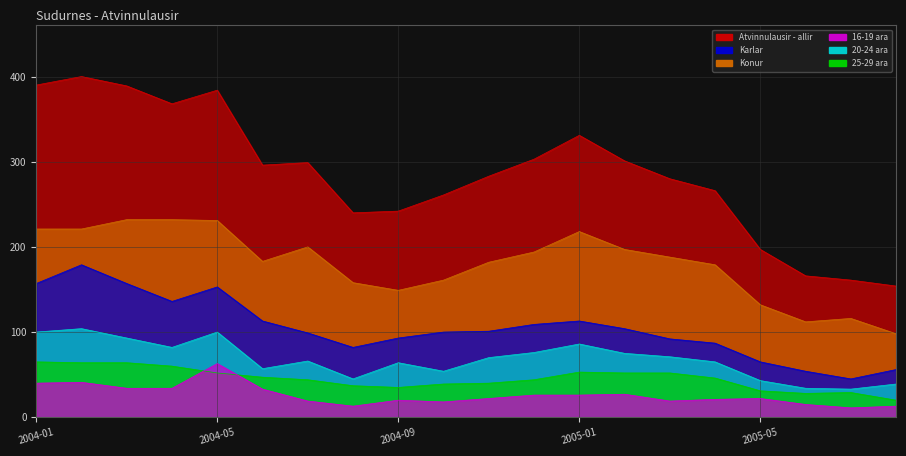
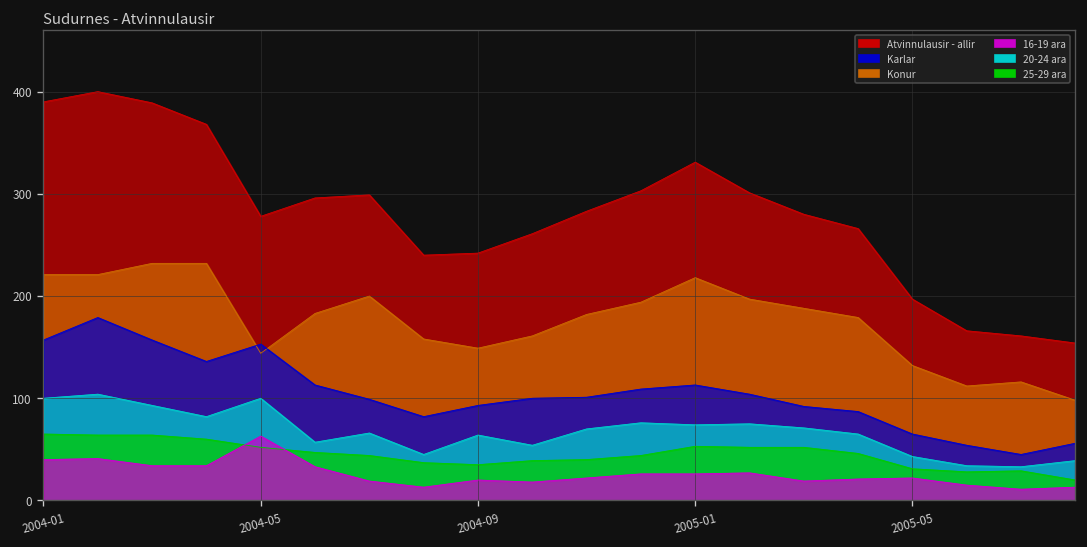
Atvinnulausir - allir, 2004-05: 380 -> 280
Konur, 2004-05: 230 -> 140
20-24 ara, 2005-01: 90 -> 70
